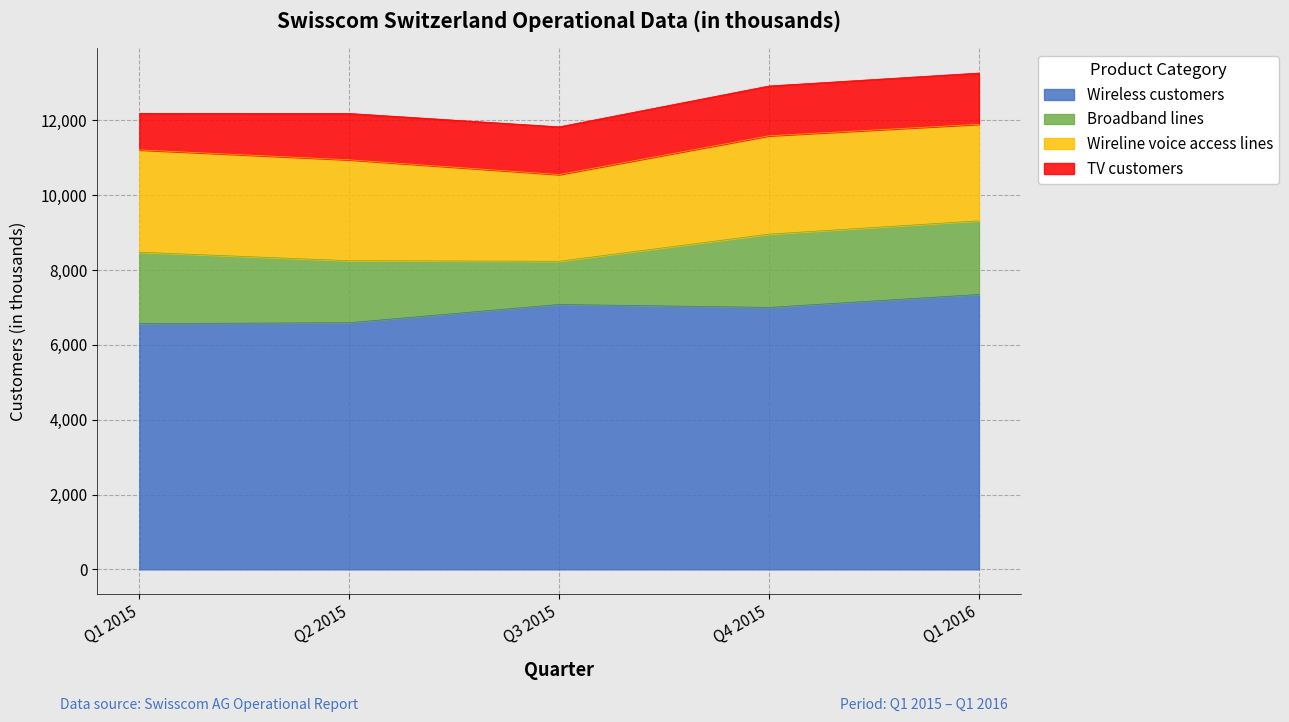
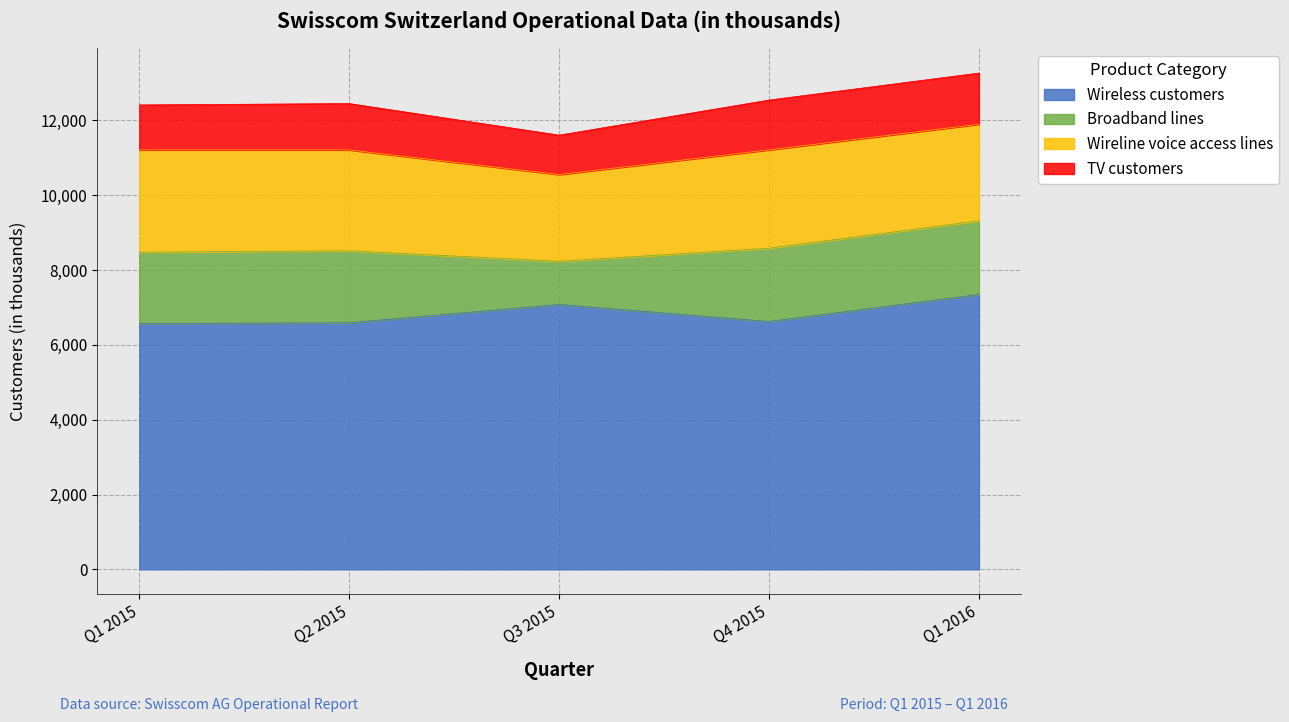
TV customers, Q1 2015: 1,000 -> 1,200
Broadband lines, Q2 2015: 1,700 -> 1,900
TV customers, Q3 2015: 1,300 -> 1,100
Wireless customers, Q4 2015: 7,000 -> 6,600
